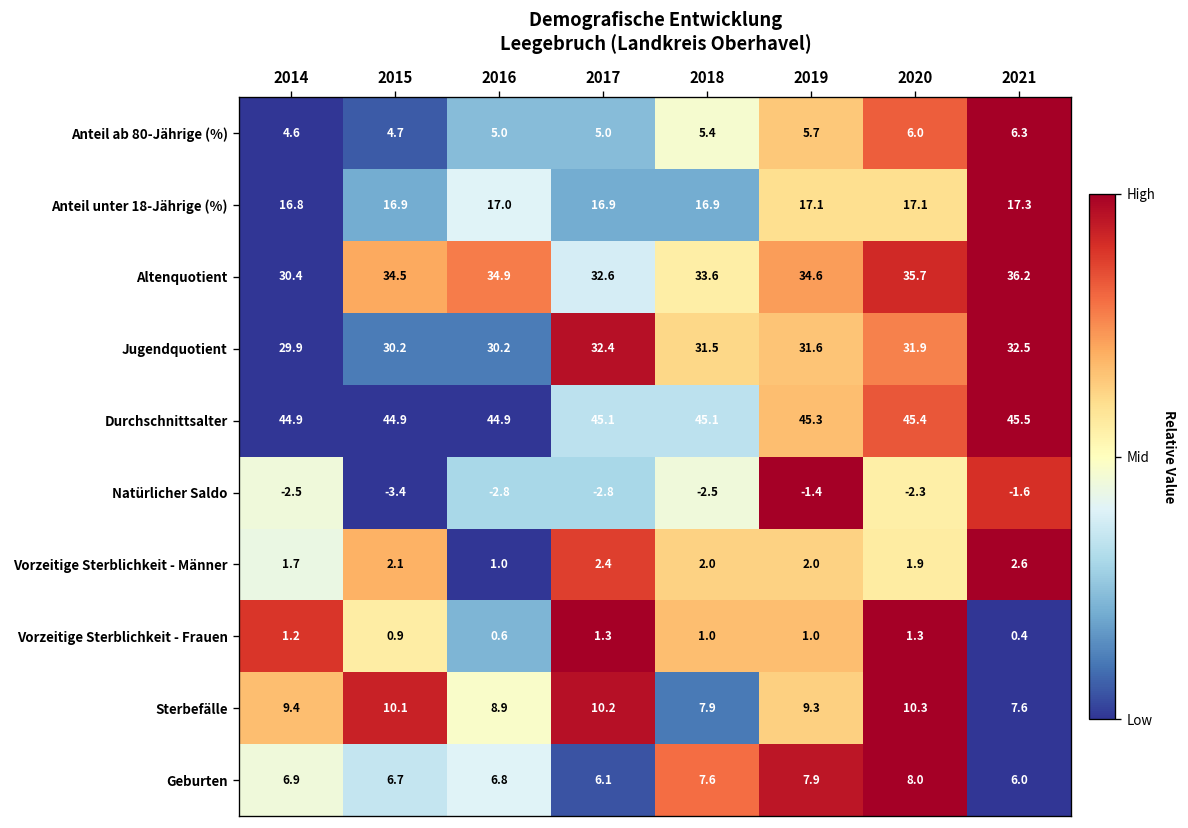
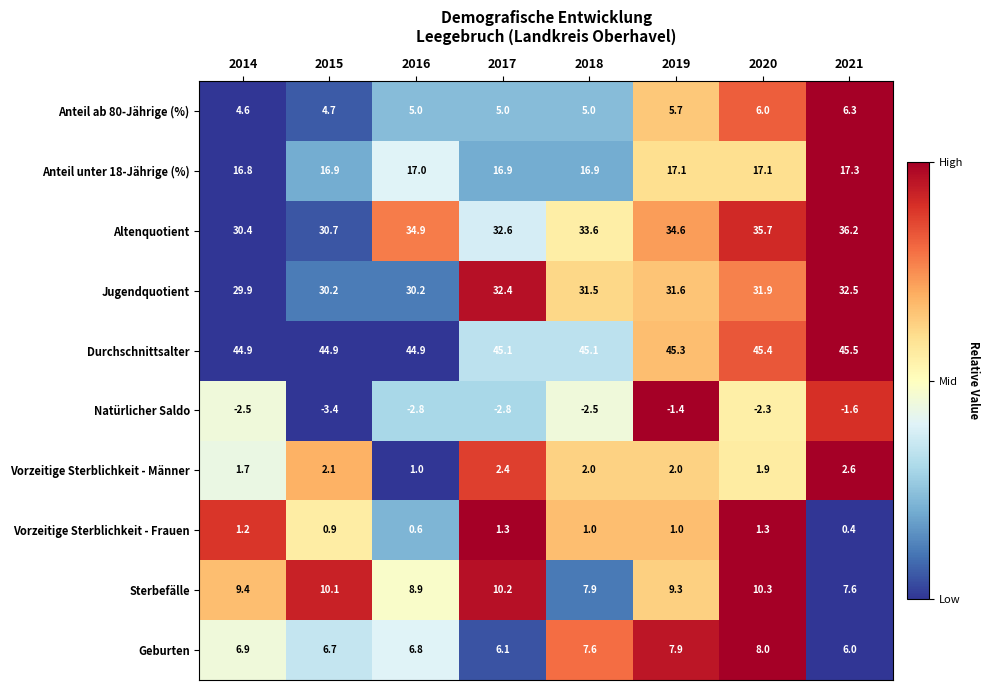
Anteil ab 80-Jährige (%), 2018: 5.4 -> 5.0
Altenquotient, 2015: 34.5 -> 30.7
